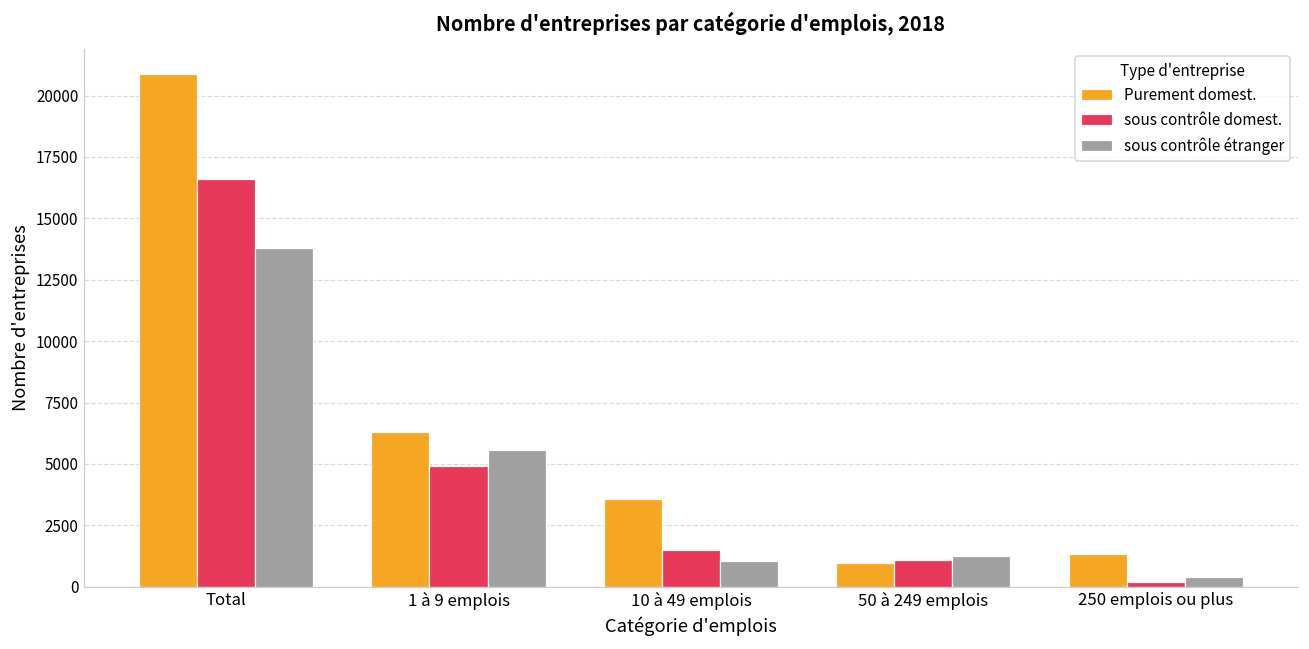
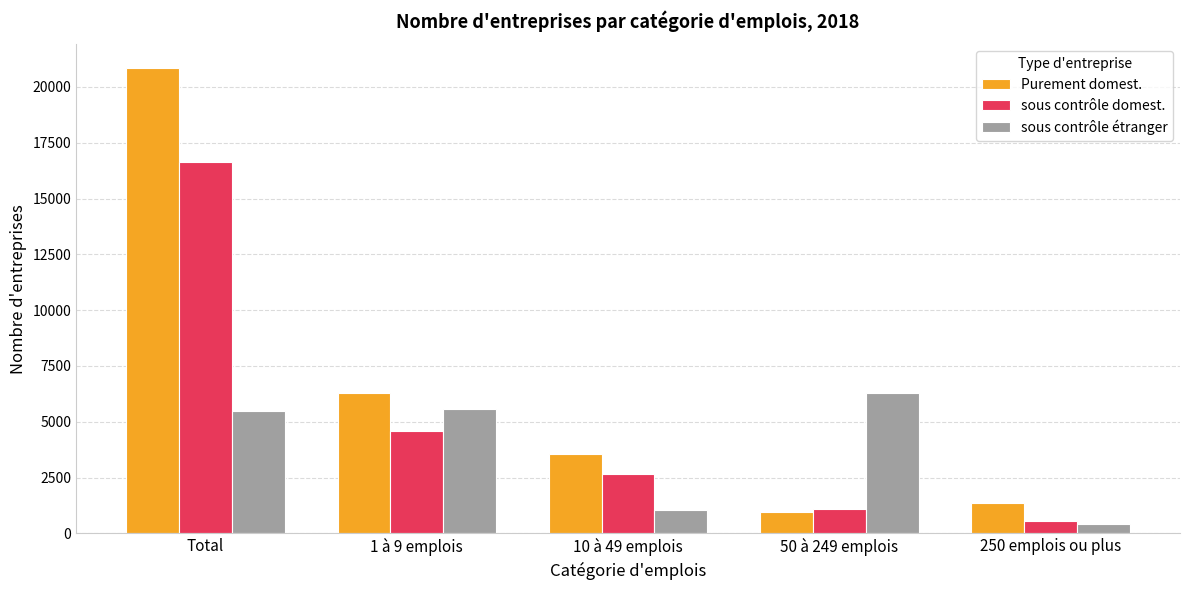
sous contrôle étranger, Total: 13800 -> 5500
sous contrôle domest., 1 à 9 emplois: 4900 -> 4600
sous contrôle domest., 10 à 49 emplois: 1500 -> 2700
sous contrôle étranger, 50 à 249 emplois: 1300 -> 6300
sous contrôle domest., 250 emplois ou plus: 200 -> 600
